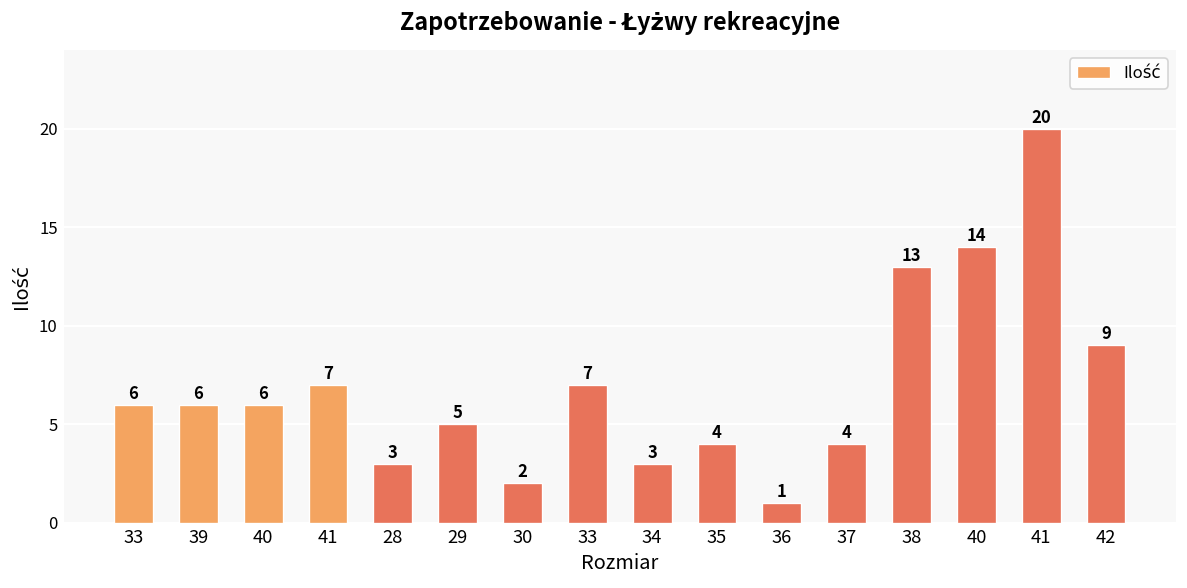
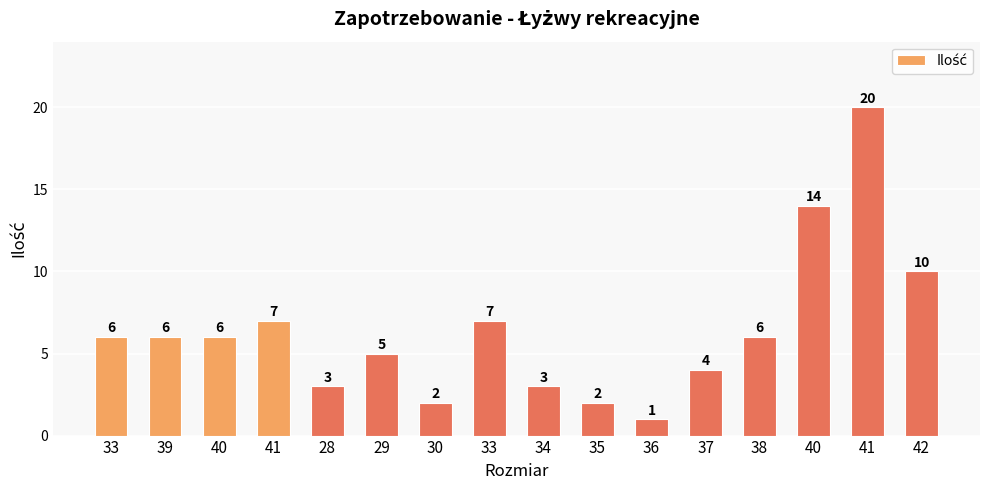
35: 4 -> 2
38: 13 -> 6
42: 9 -> 10
